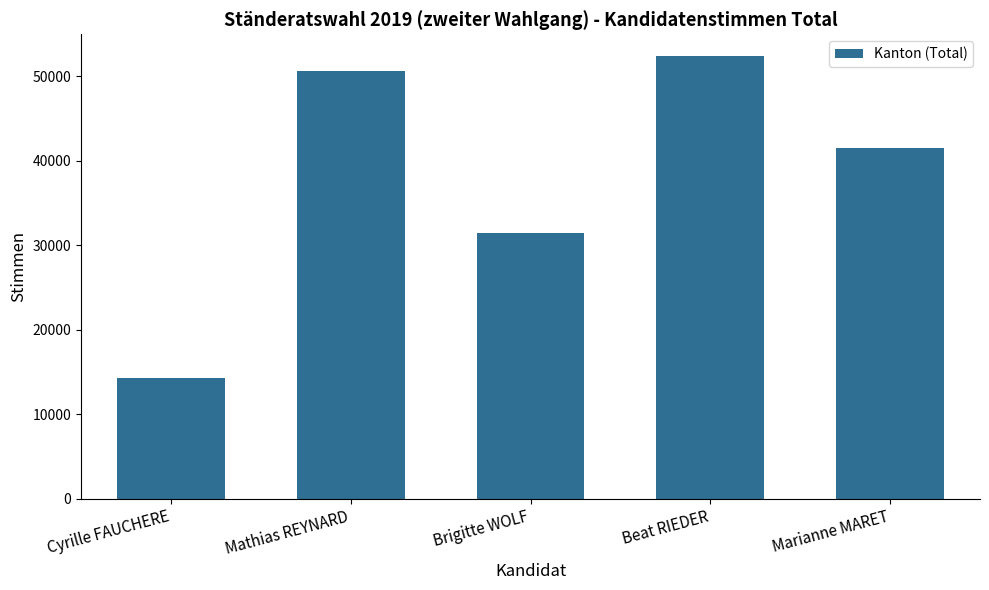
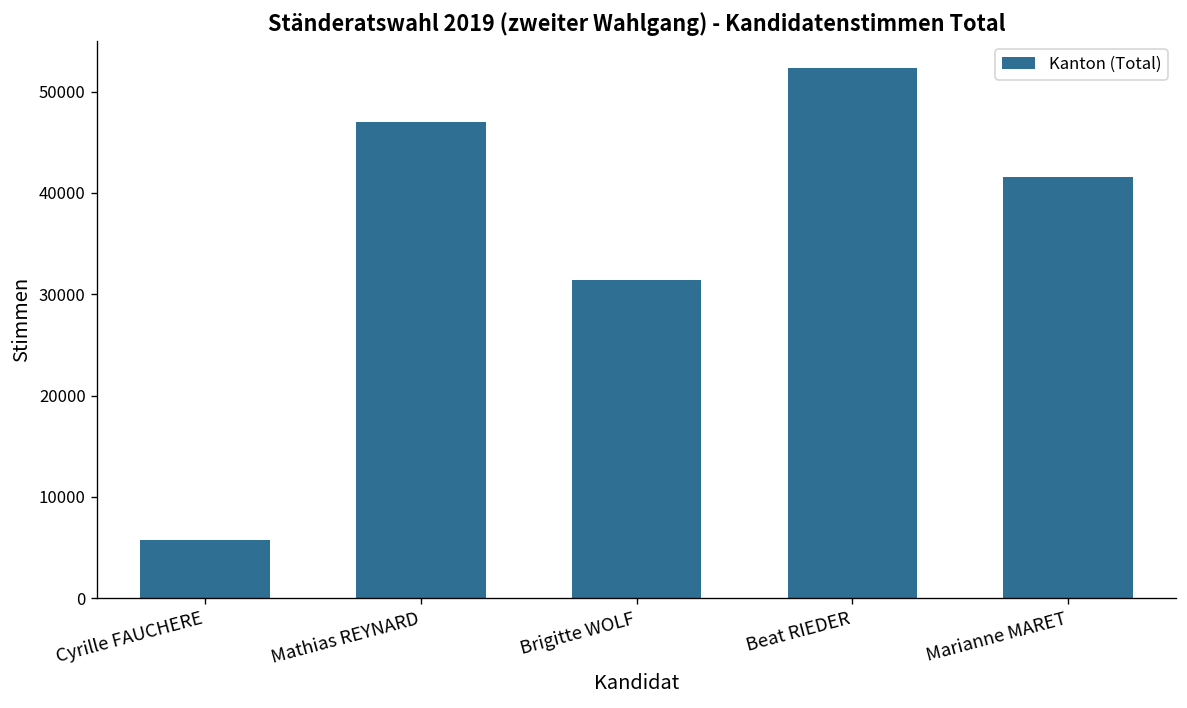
Cyrille FAUCHERE: 14000 -> 6000
Mathias REYNARD: 51000 -> 47000
